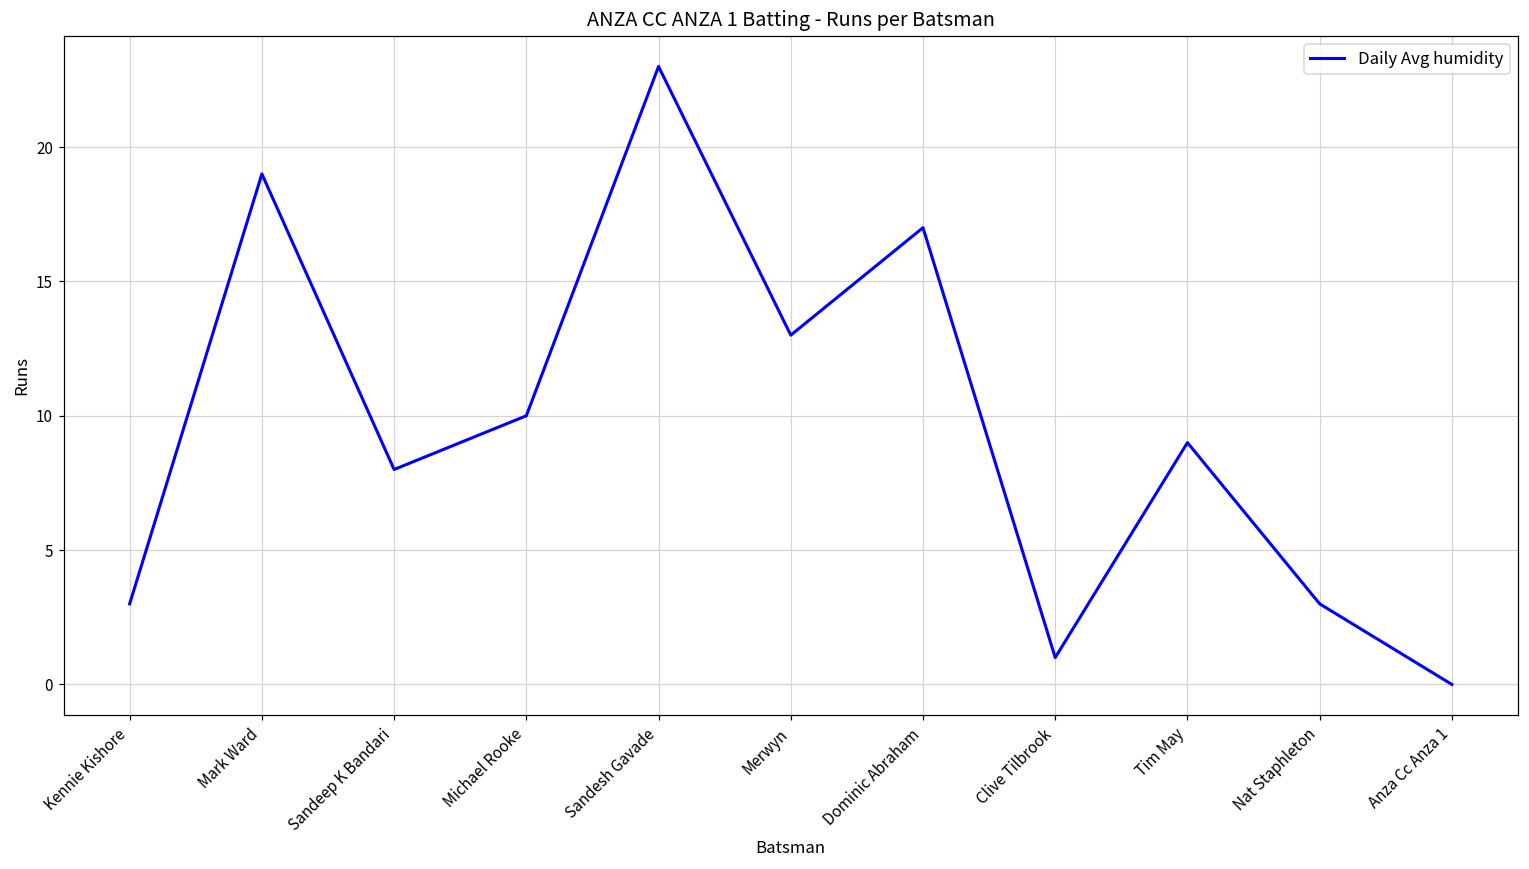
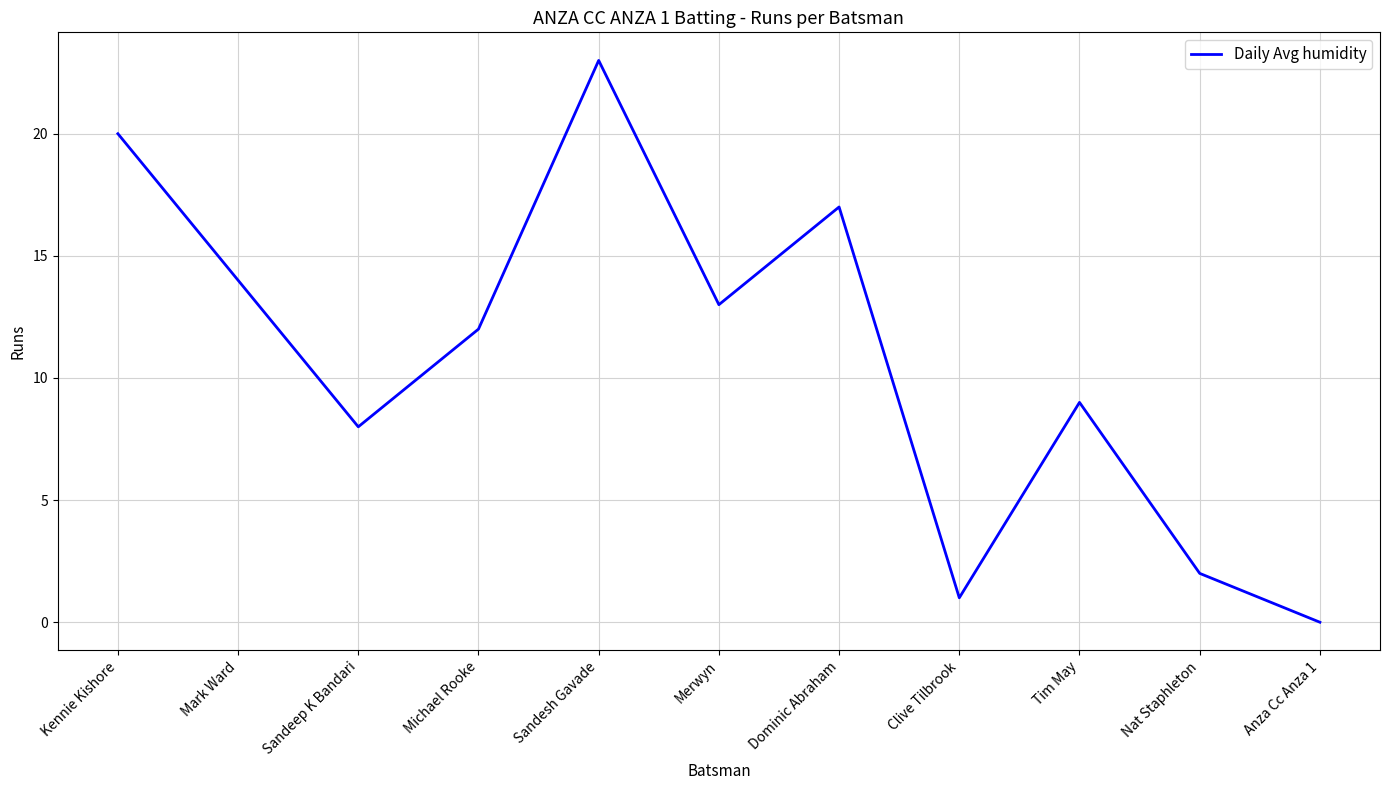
Kennie Kishore: 3 -> 20
Mark Ward: 19 -> 14
Michael Rooke: 10 -> 12
Nat Staphleton: 3 -> 2
